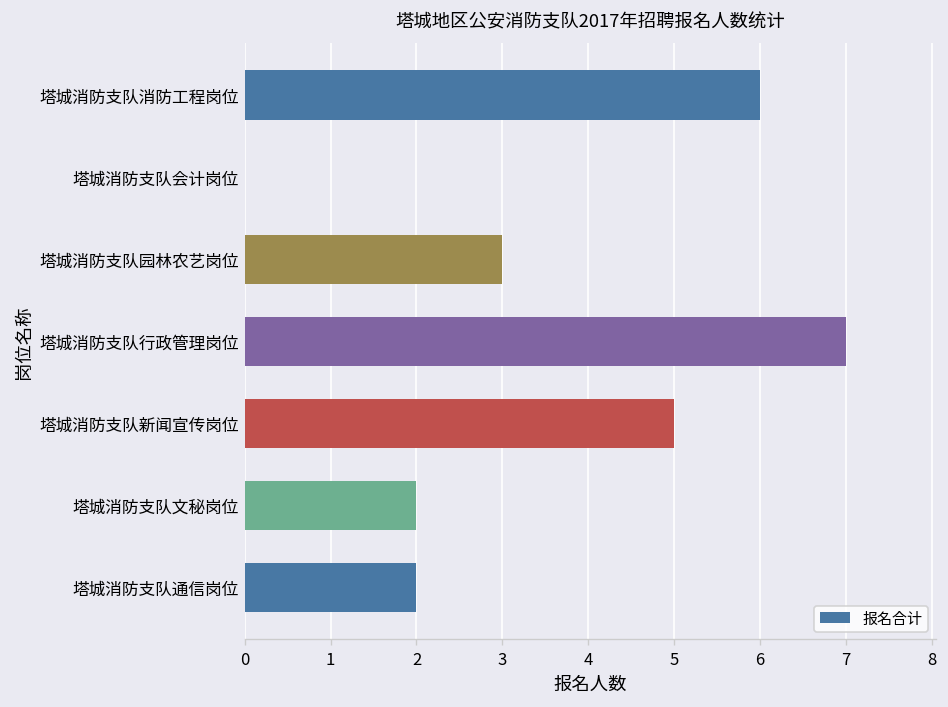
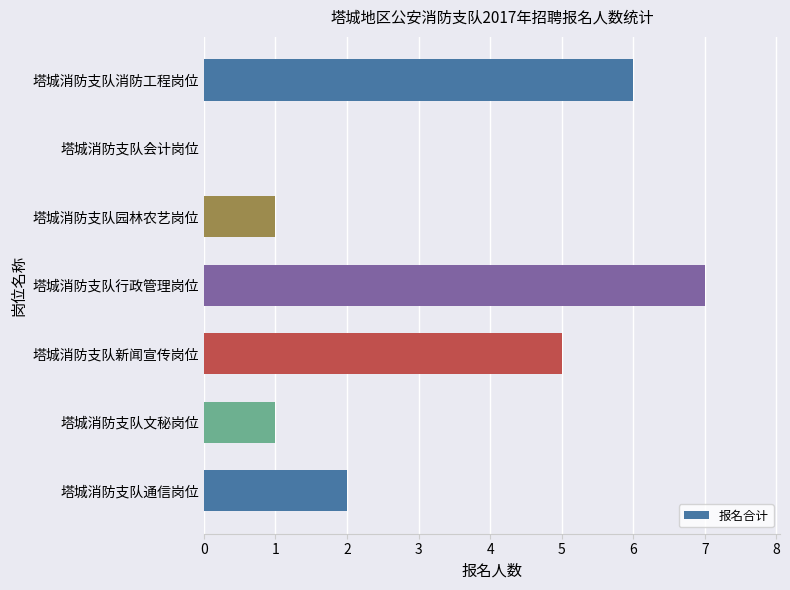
塔城消防支队园林农艺岗位: 3 -> 1
塔城消防支队文秘岗位: 2 -> 1
